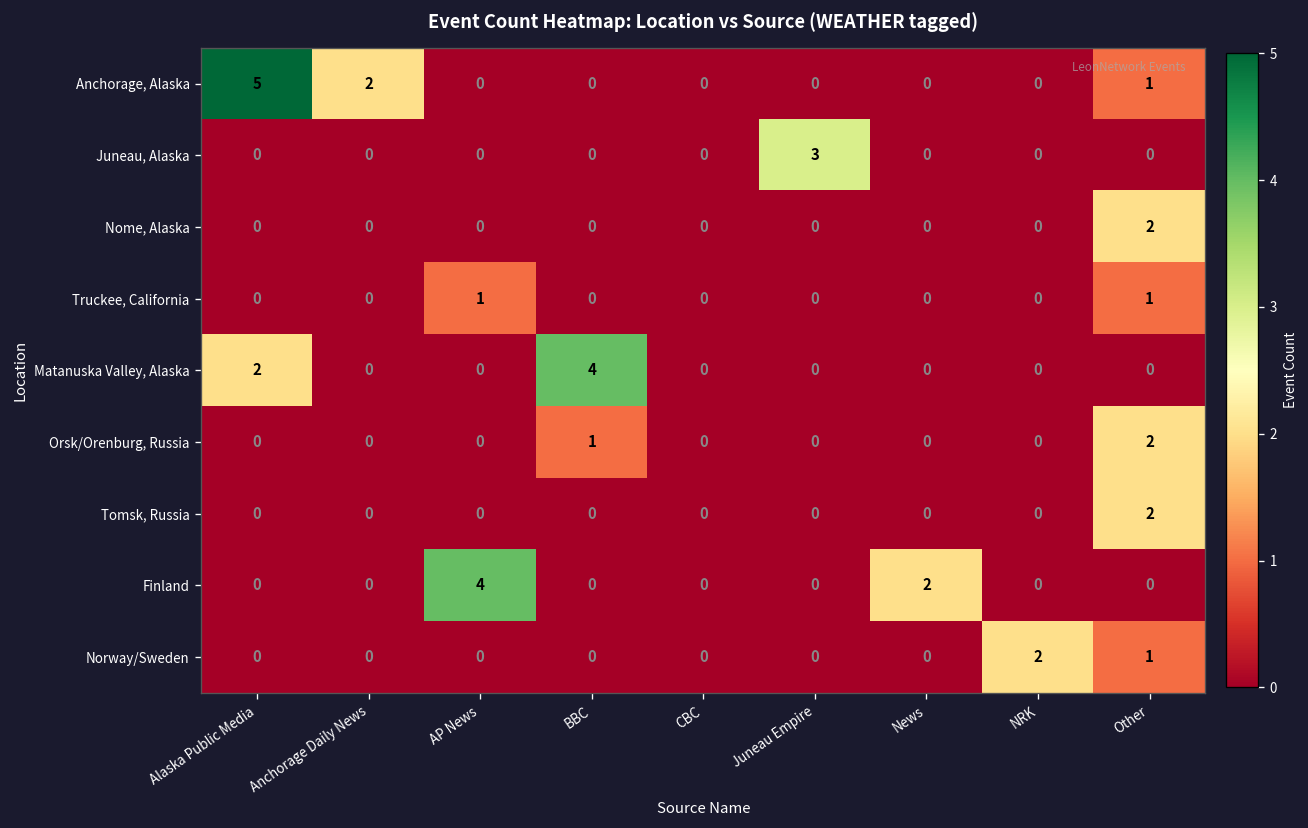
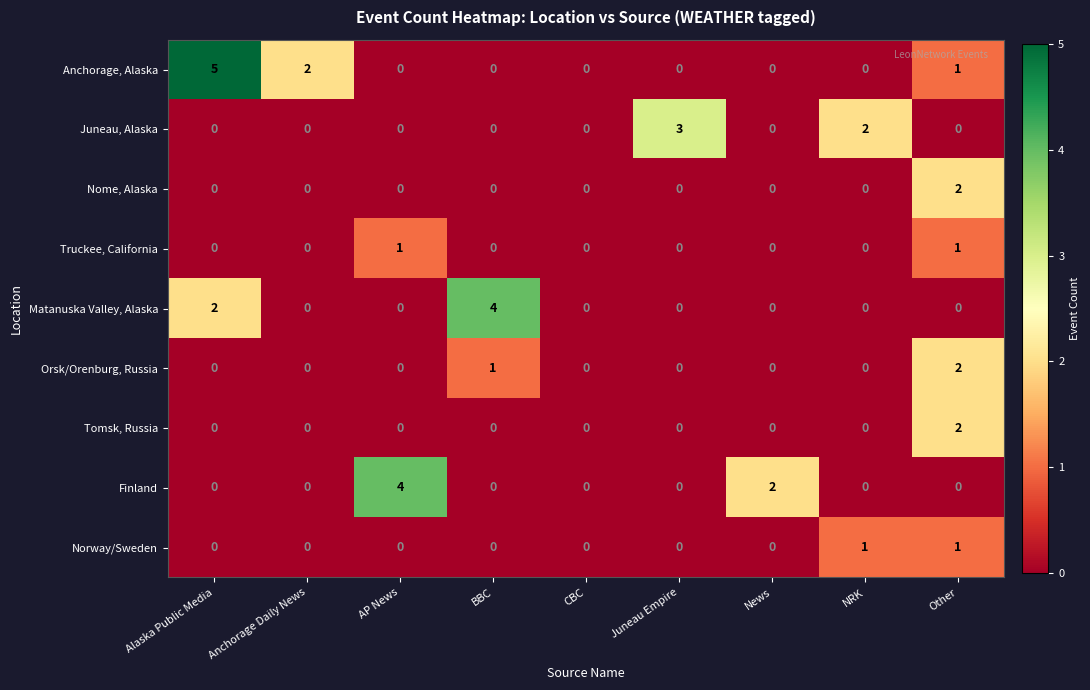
Juneau, Alaska, NRK: 0 -> 2
Norway/Sweden, NRK: 2 -> 1
